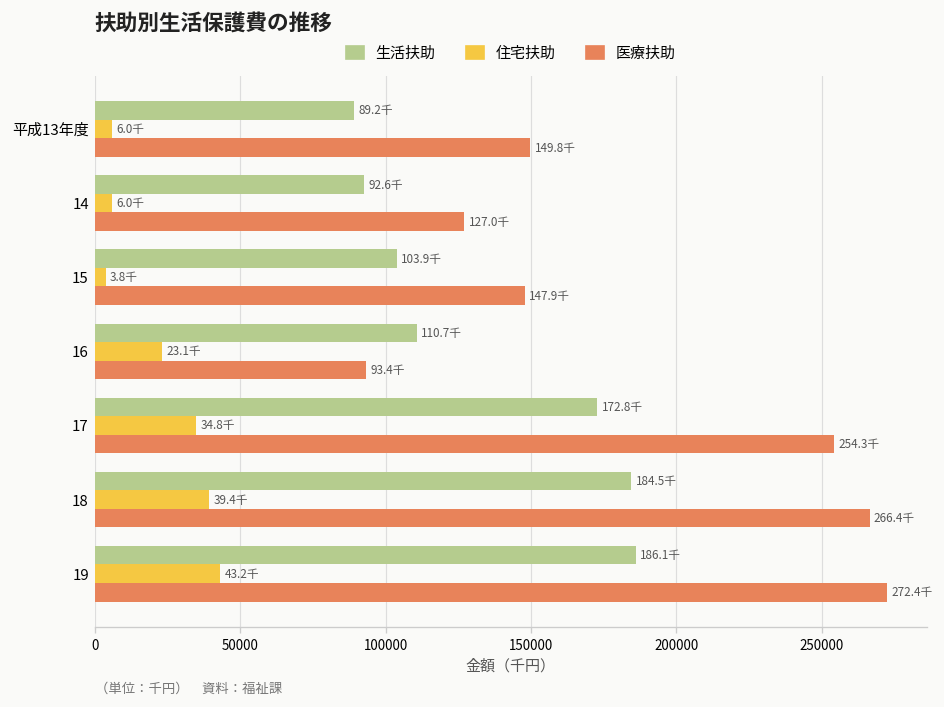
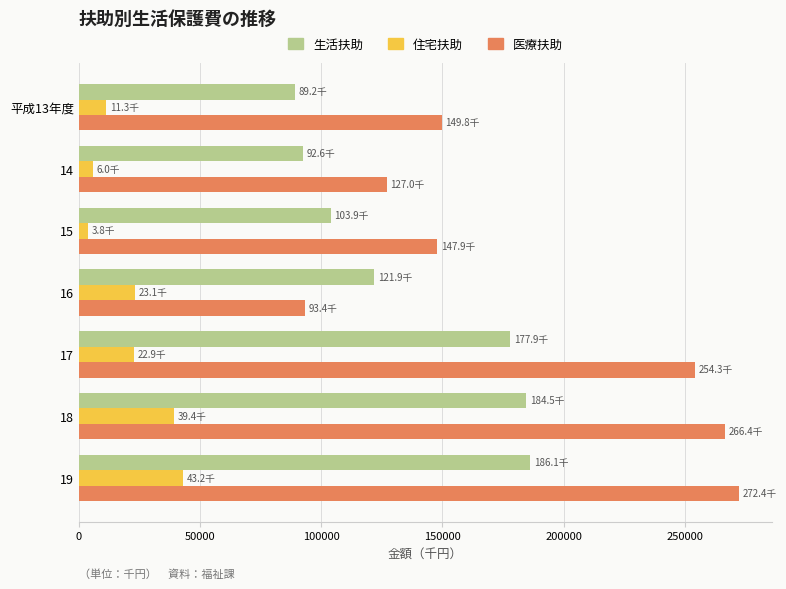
住宅扶助, 平成13年度: 6.0千 -> 11.3千
生活扶助, 16: 110.7千 -> 121.9千
生活扶助, 17: 172.8千 -> 177.9千
住宅扶助, 17: 34.8千 -> 22.9千
